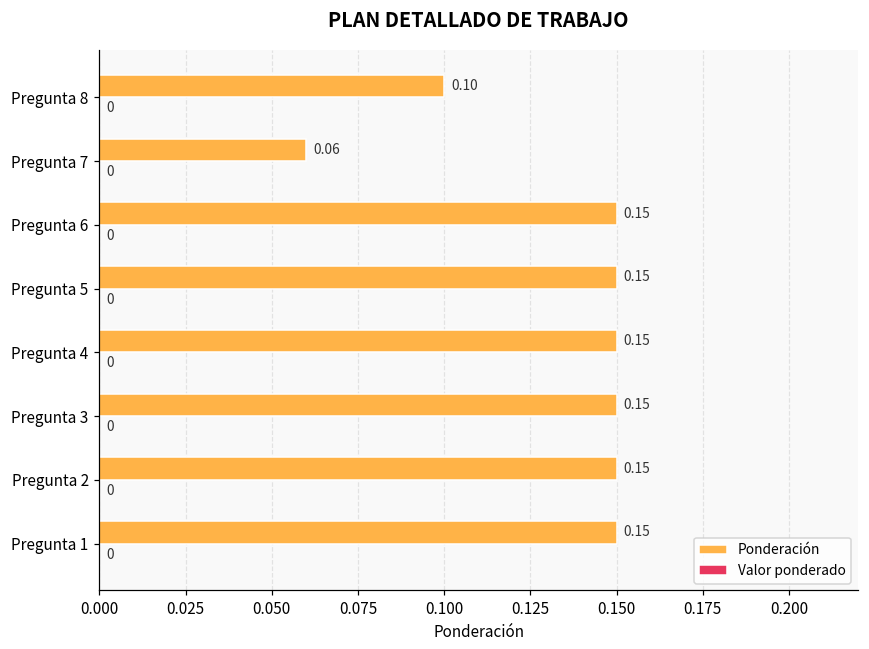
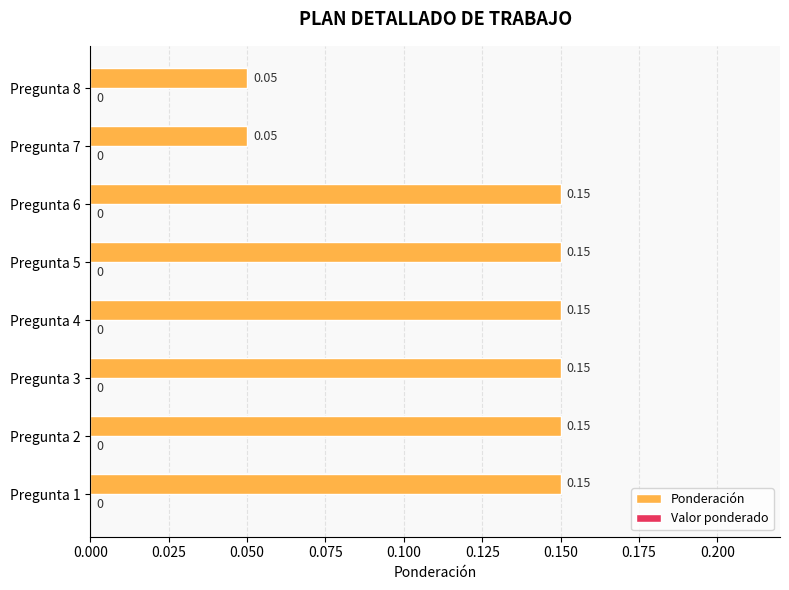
Ponderación, Pregunta 8: 0.10 -> 0.05
Ponderación, Pregunta 7: 0.06 -> 0.05
